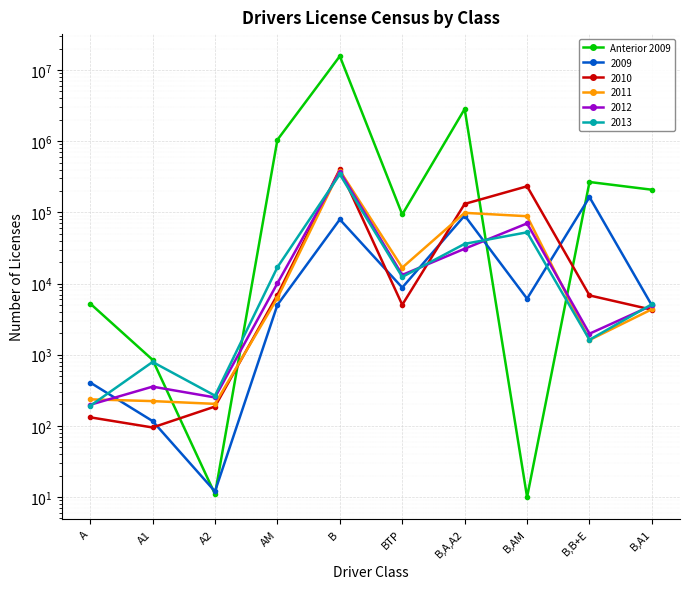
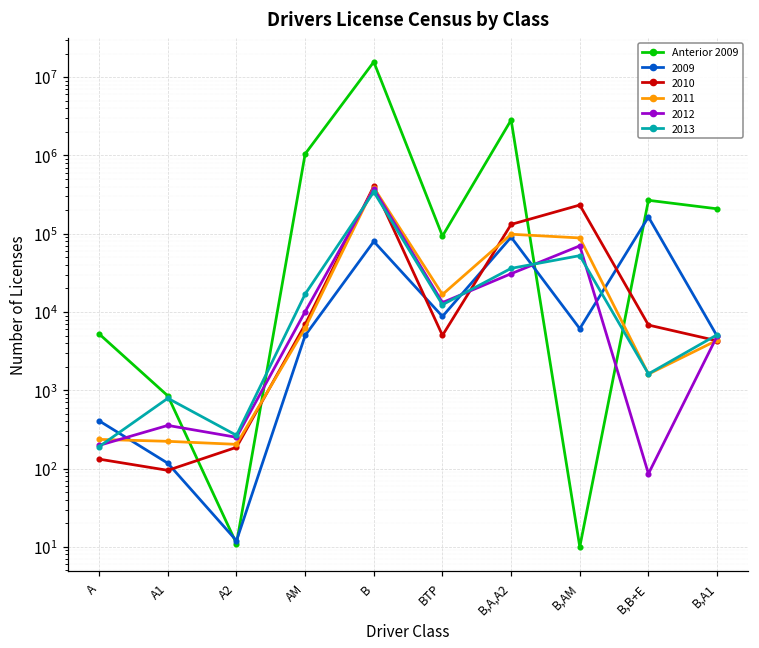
2012, B,B+E: 2000 -> 90
